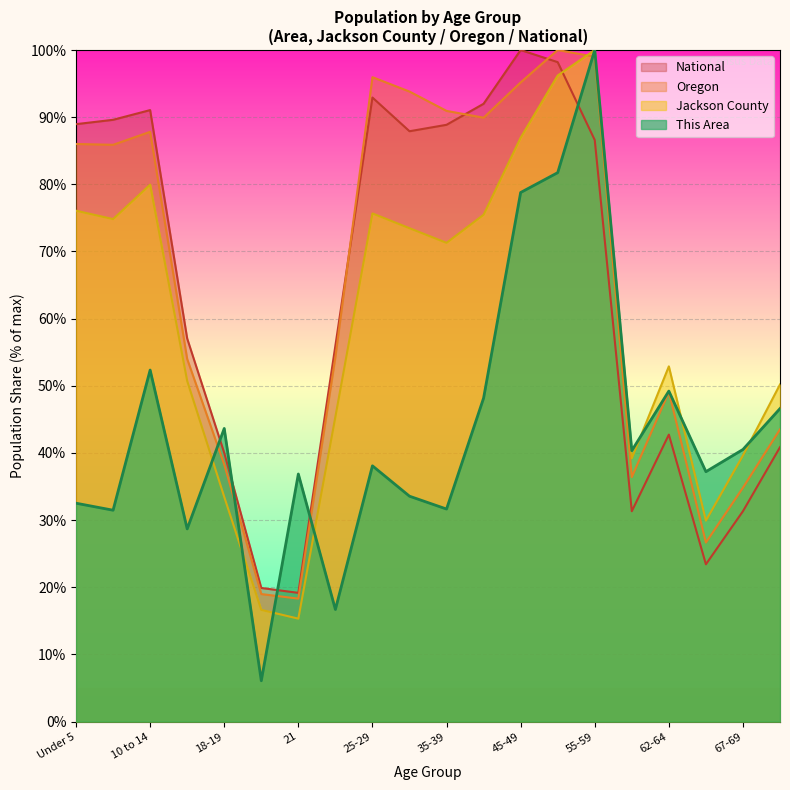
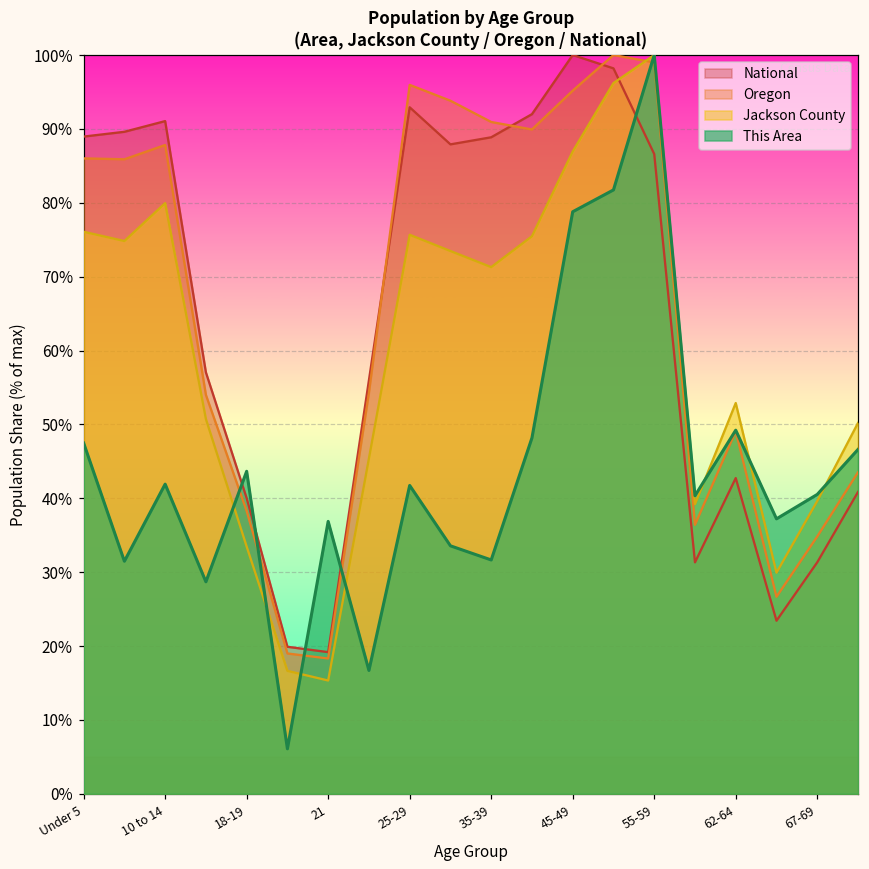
This Area, Under 5: 33% -> 47%
This Area, 10 to 14: 52% -> 42%
This Area, 25-29: 38% -> 42%
